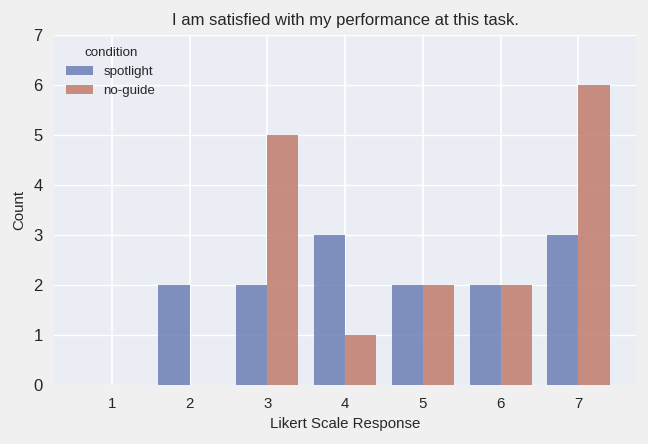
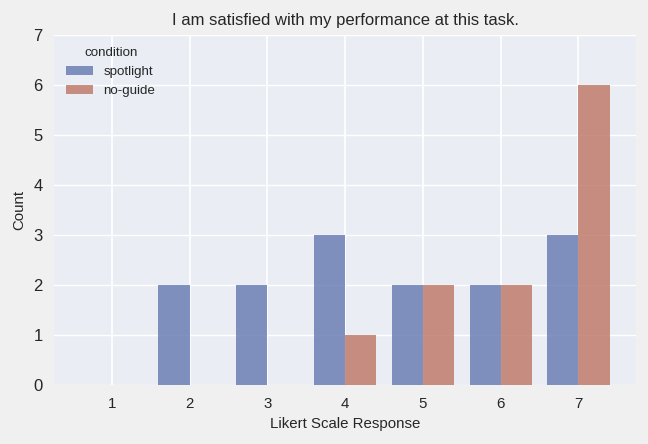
no-guide, 3: 5 -> 0
